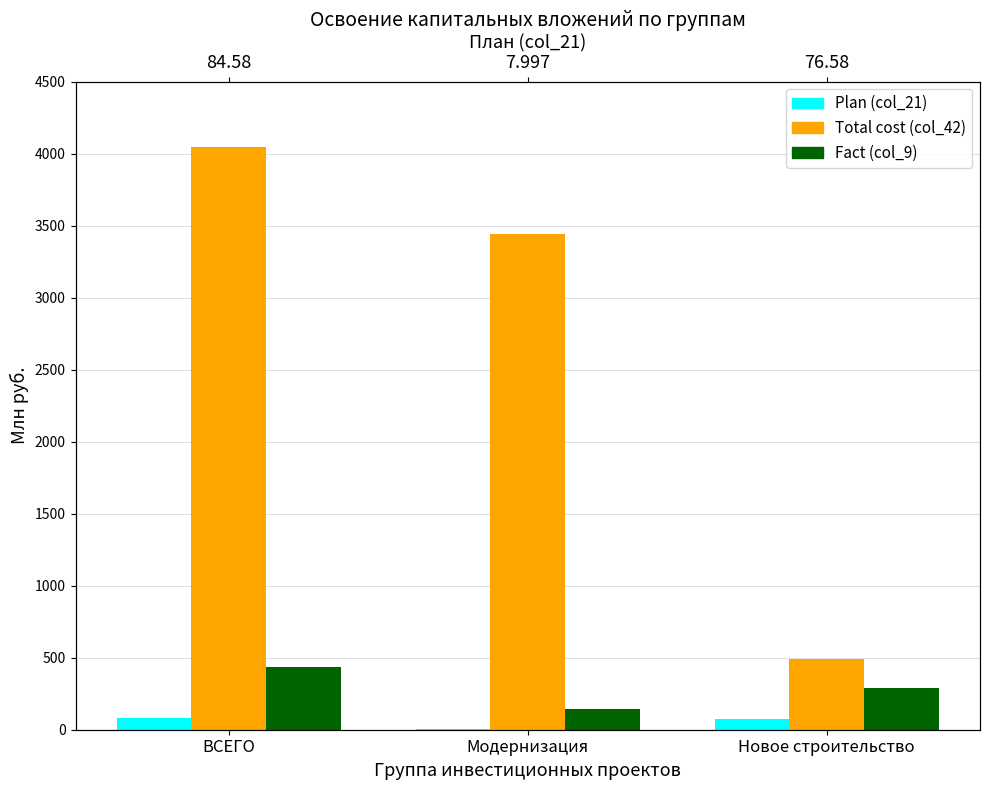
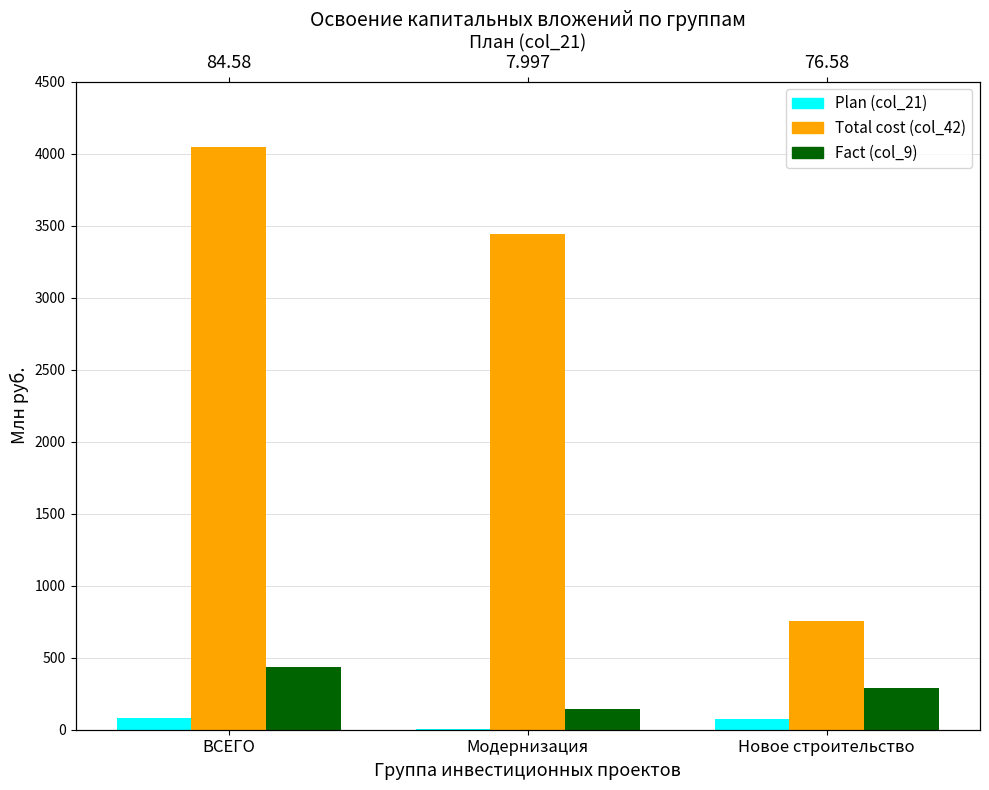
Total cost (col_42), Новое строительство: 490 -> 760
